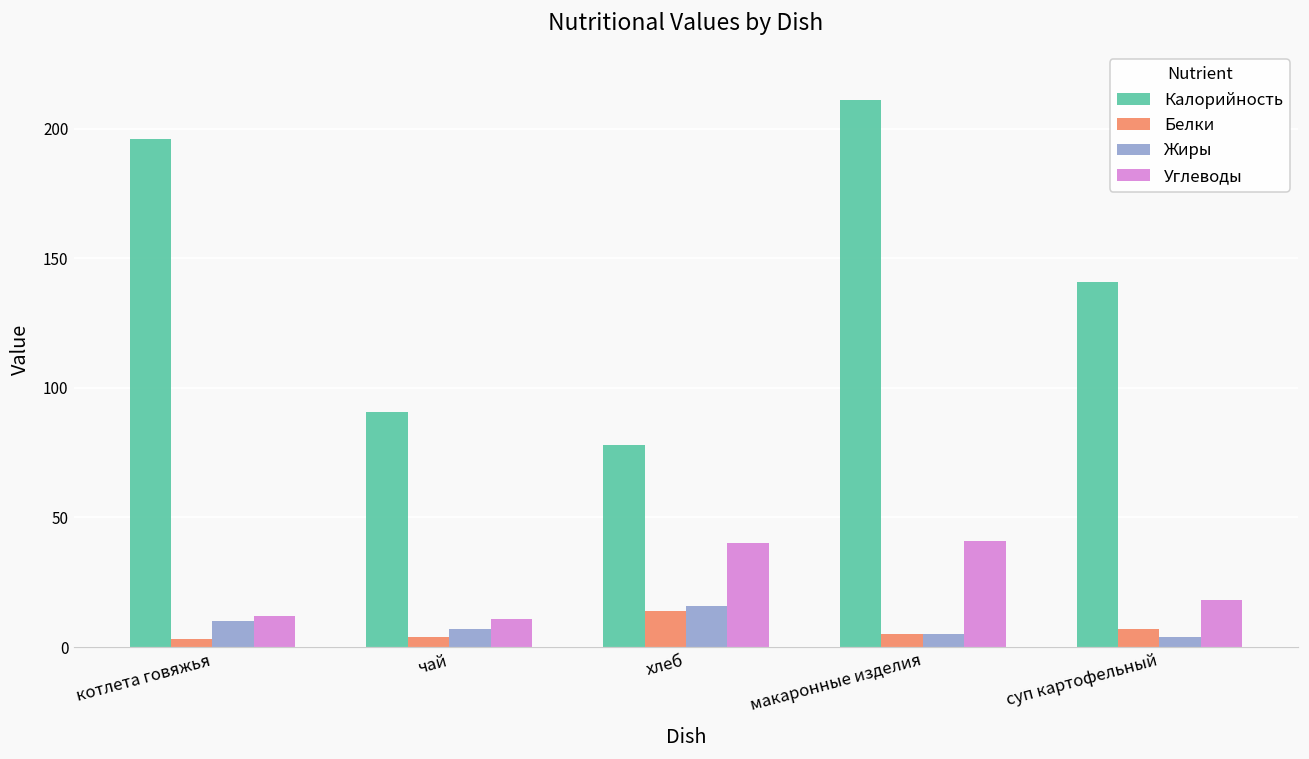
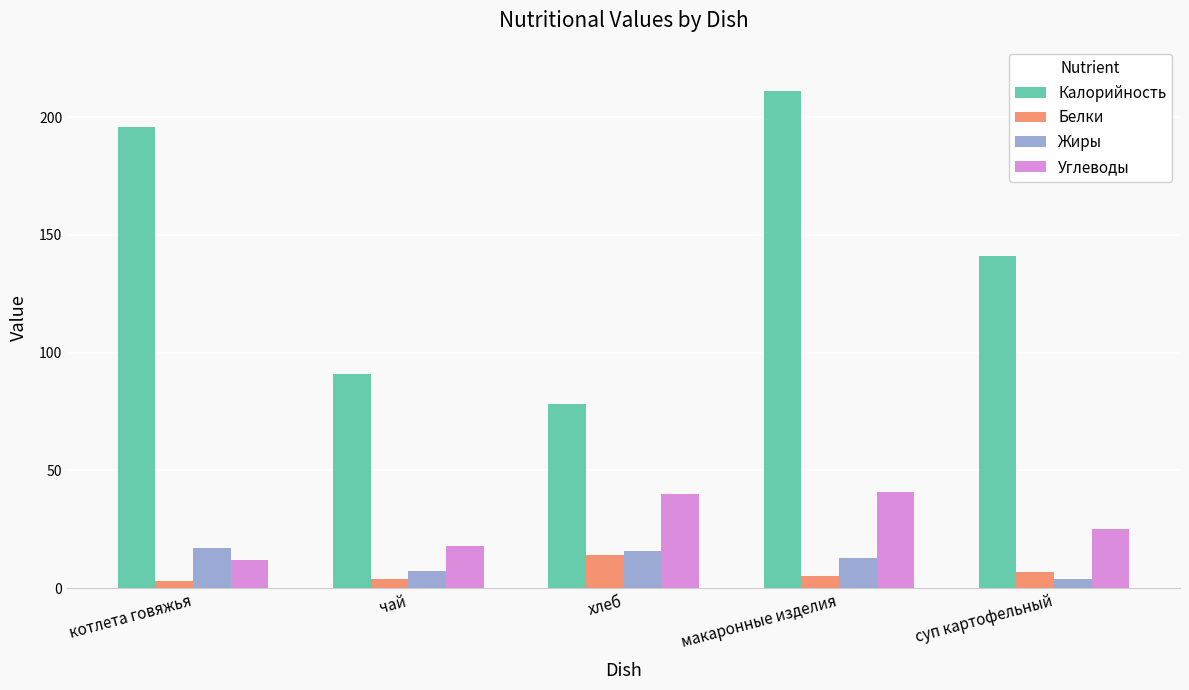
Жиры, котлета говяжья: 10 -> 17
Углеводы, чай: 11 -> 18
Жиры, макаронные изделия: 5 -> 13
Углеводы, суп картофельный: 18 -> 25
